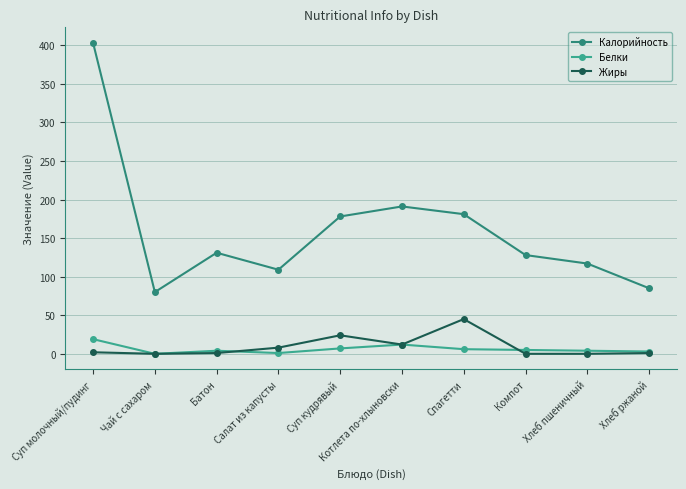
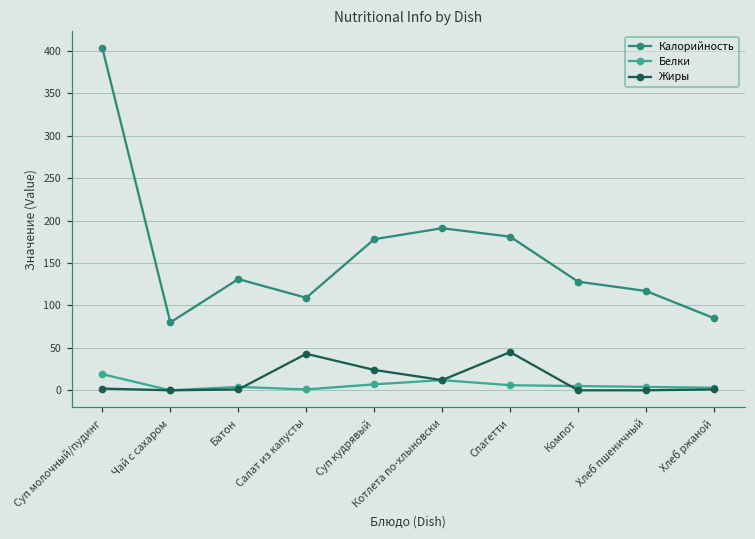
Жиры, Салат из капусты: 10 -> 40
